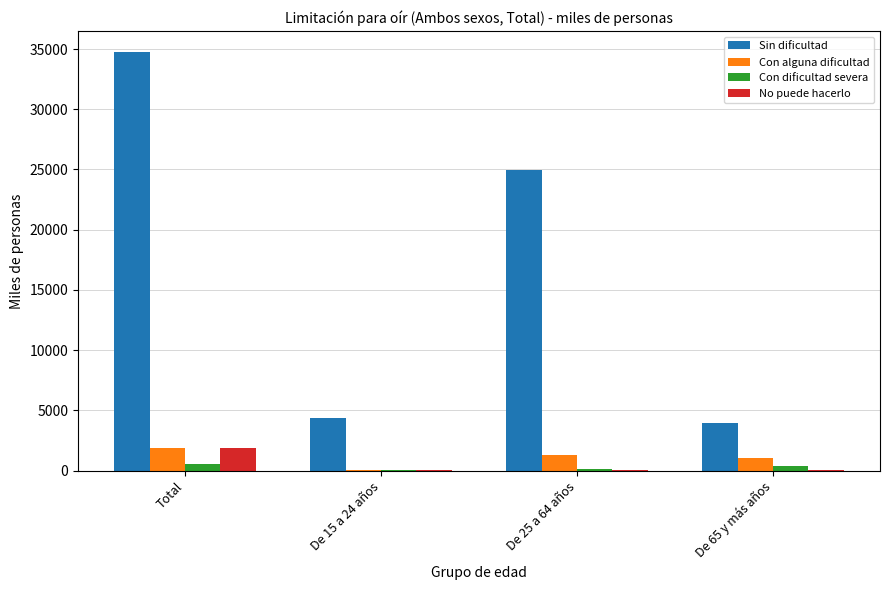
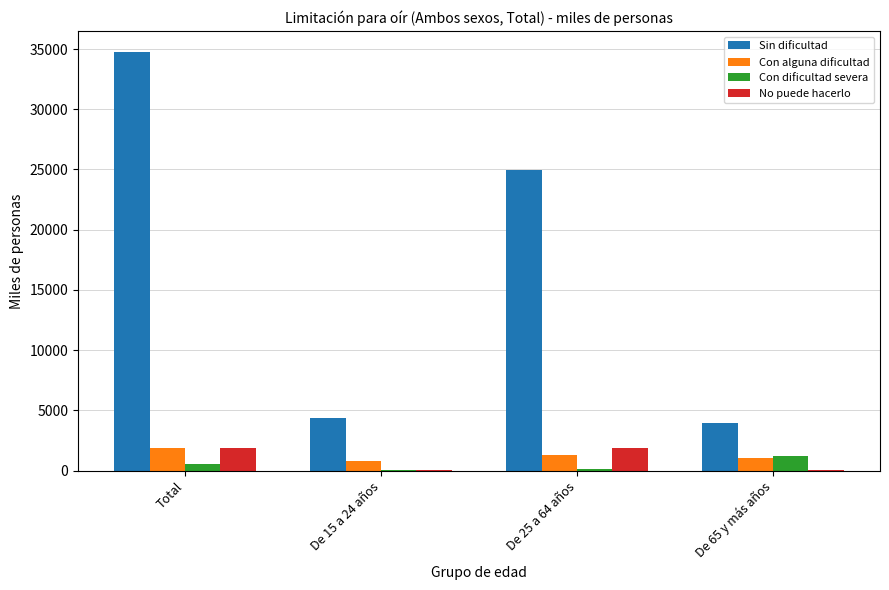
Con alguna dificultad, De 15 a 24 años: 0 -> 800
No puede hacerlo, De 25 a 64 años: 100 -> 1900
Con dificultad severa, De 65 y más años: 400 -> 1200
